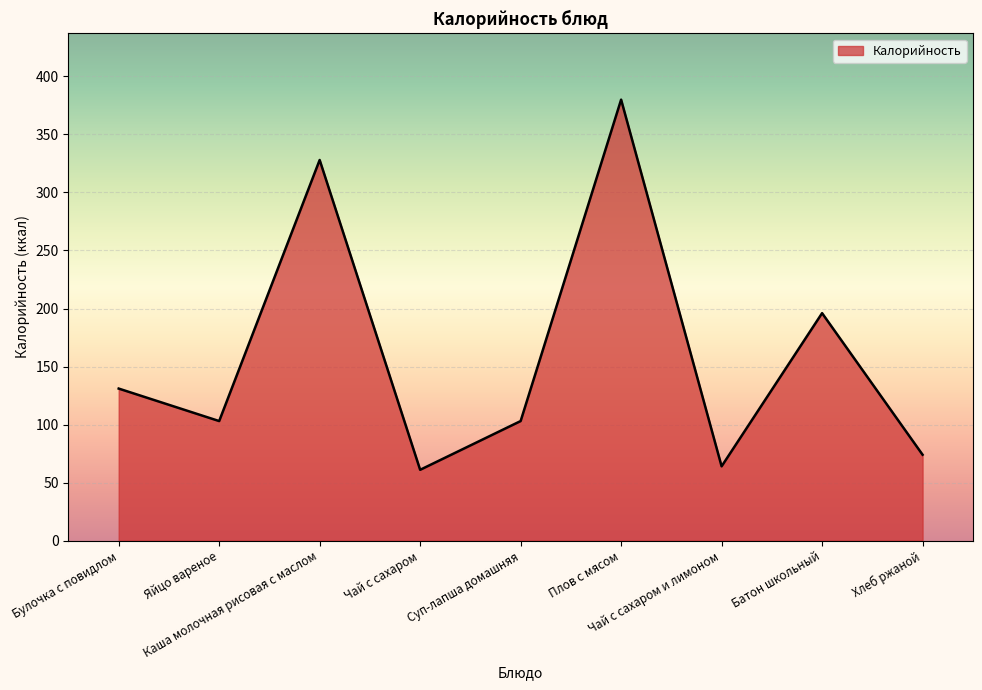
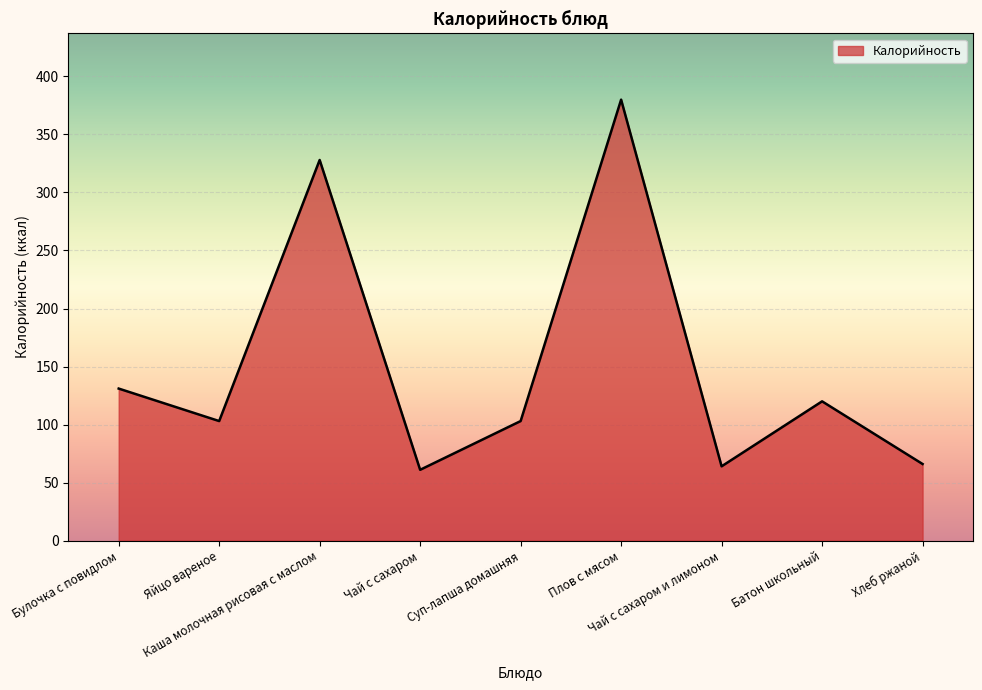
Батон школьный: 196 -> 120
Хлеб ржаной: 74 -> 66
